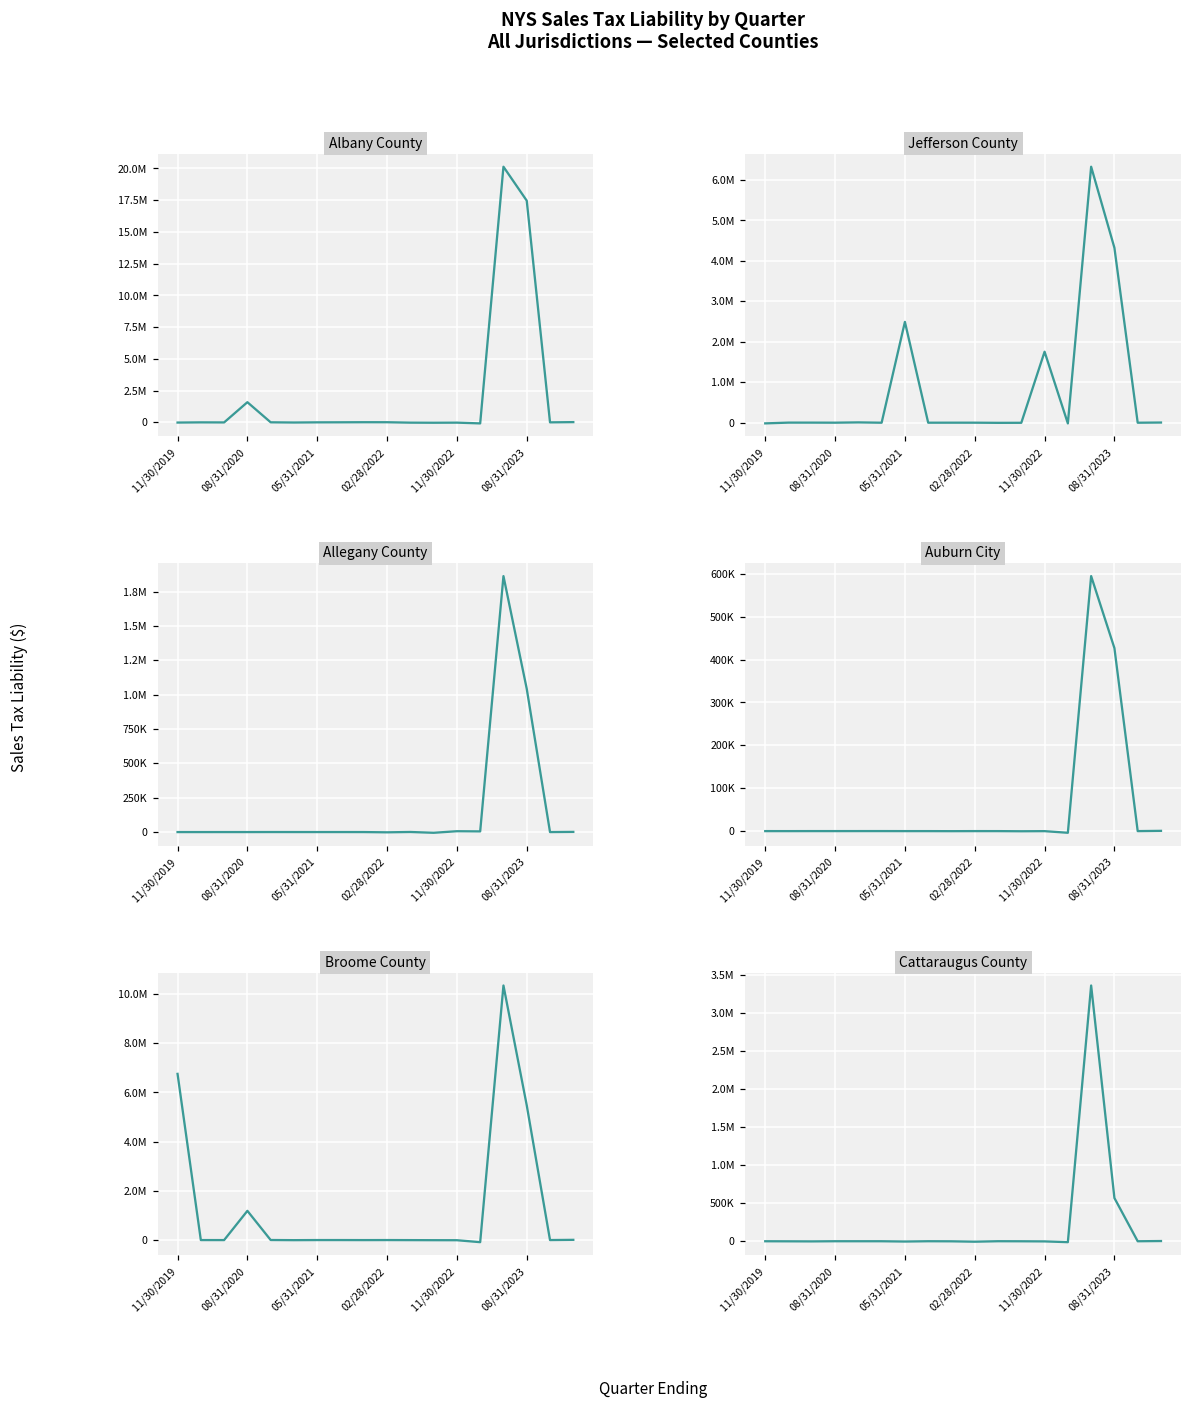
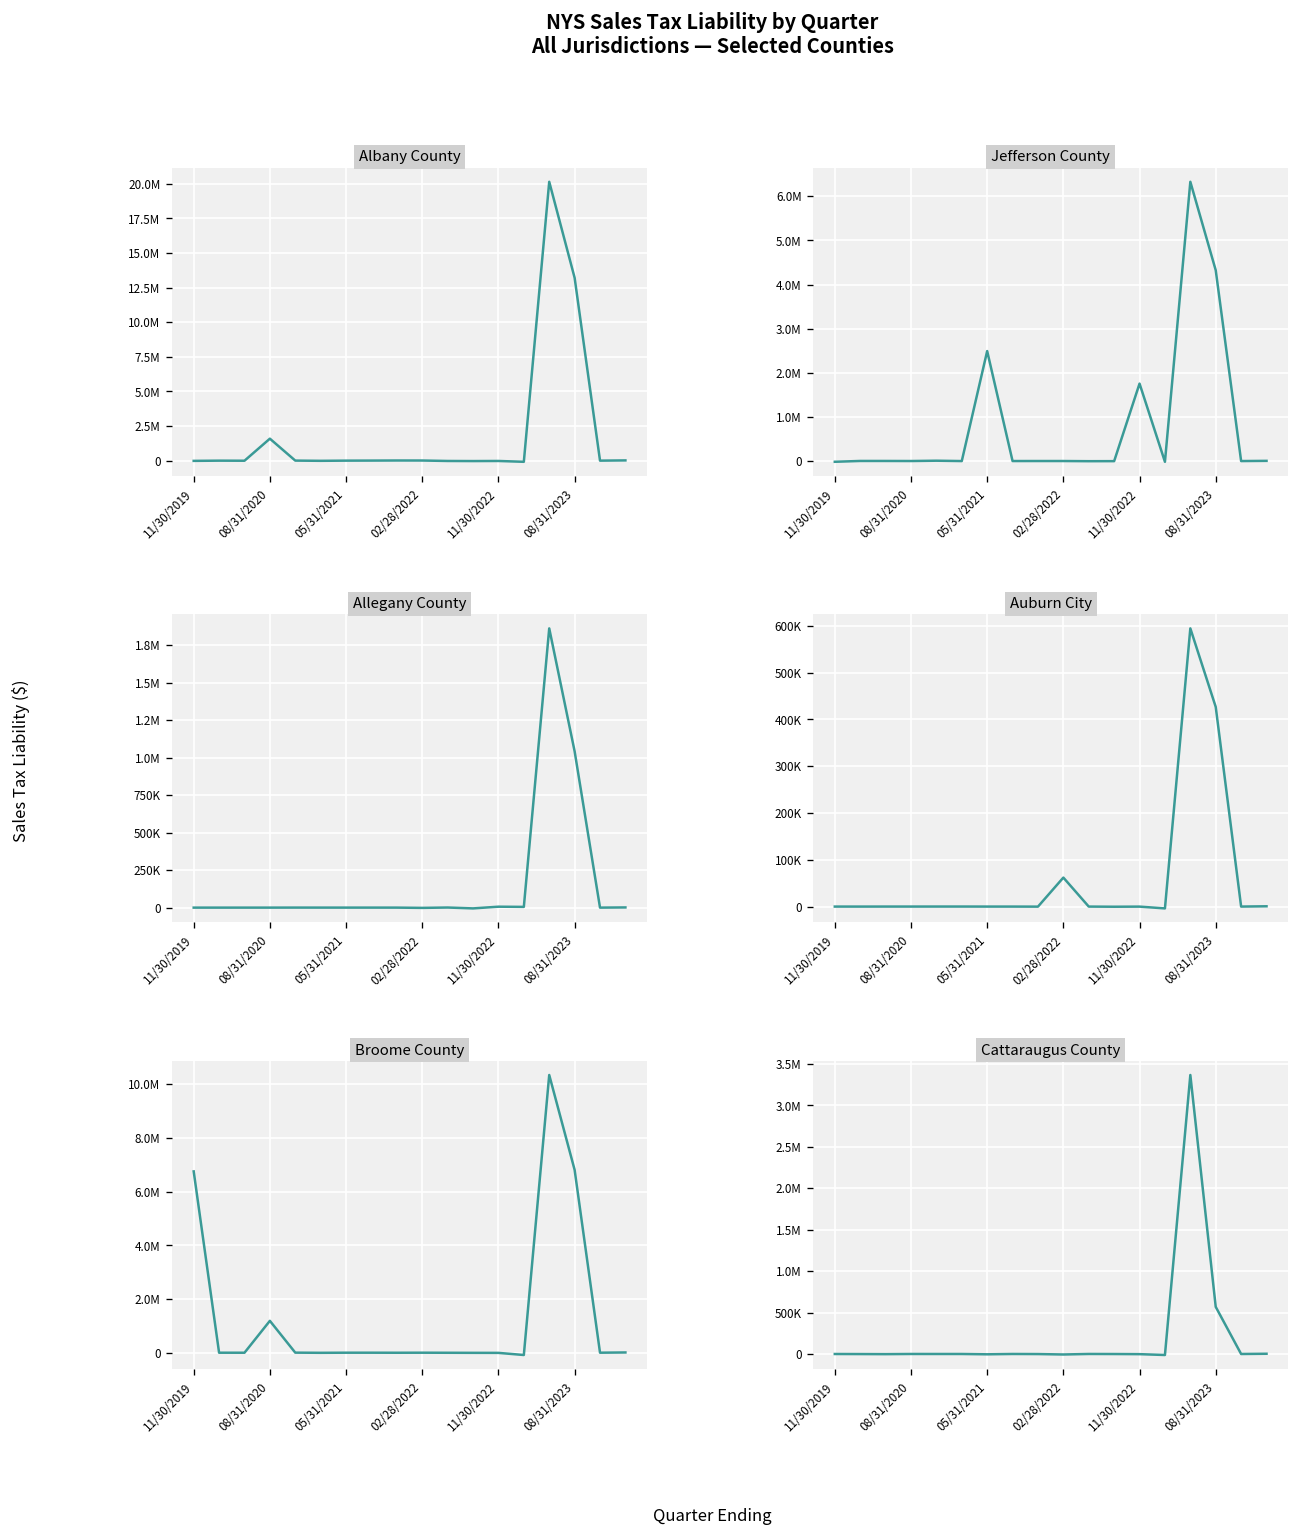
Albany County, 08/31/2023: 17500000 -> 13200000
Auburn City, 02/28/2022: 0 -> 60000
Broome County, 08/31/2023: 5500000 -> 6800000
